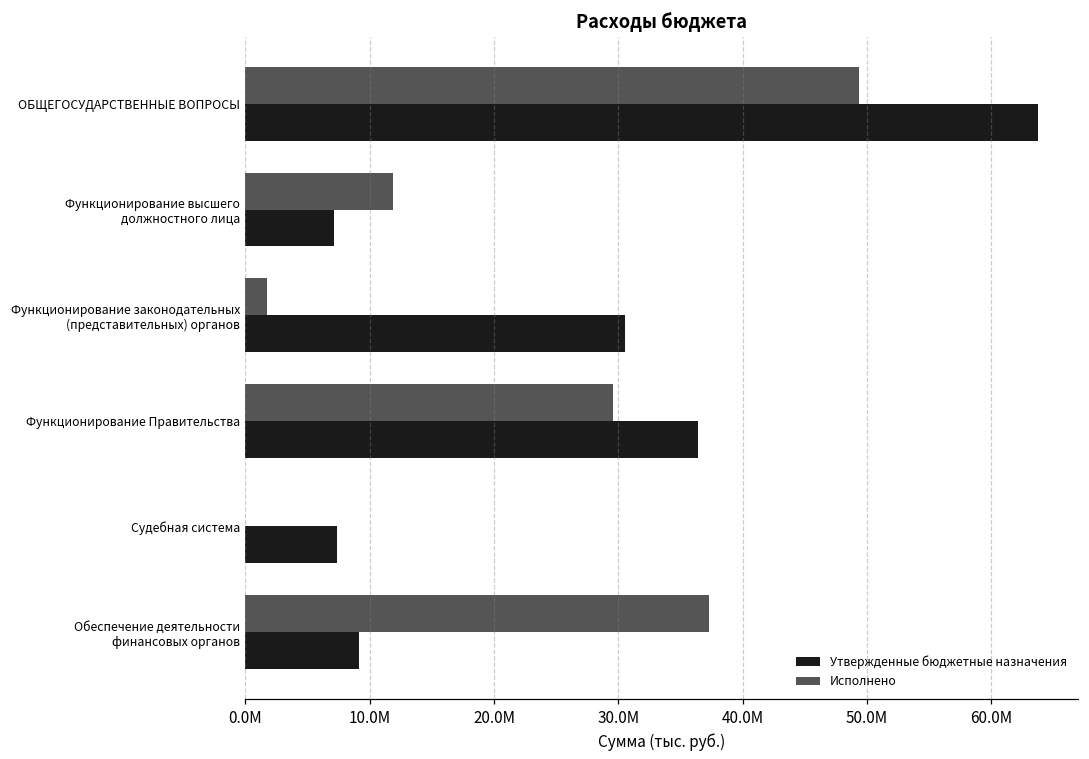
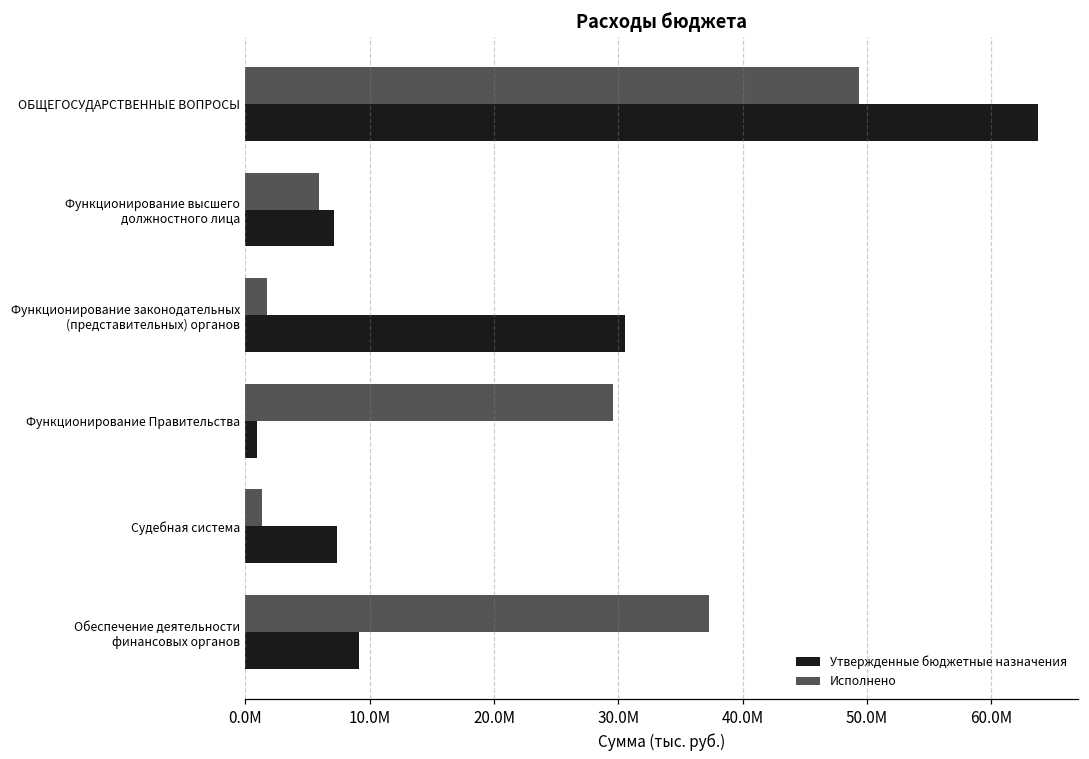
Исполнено, Функционирование высшего должностного лица: 11900000 -> 6000000
Утвержденные бюджетные назначения, Функционирование Правительства: 36400000 -> 900000
Исполнено, Судебная система: 0 -> 1300000
